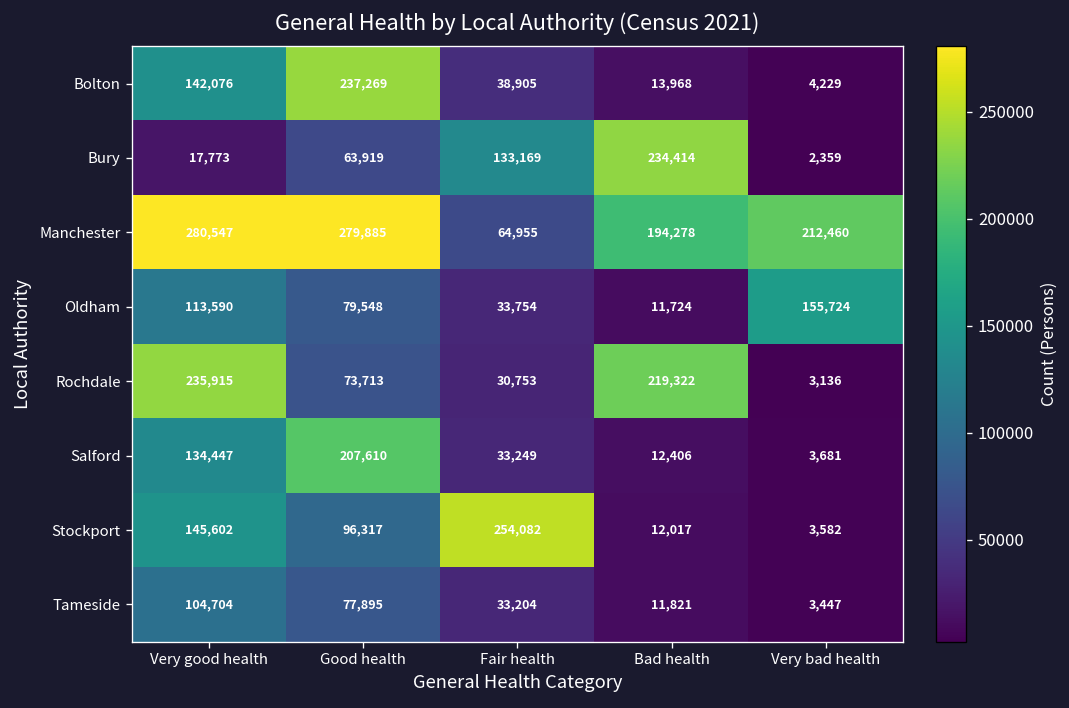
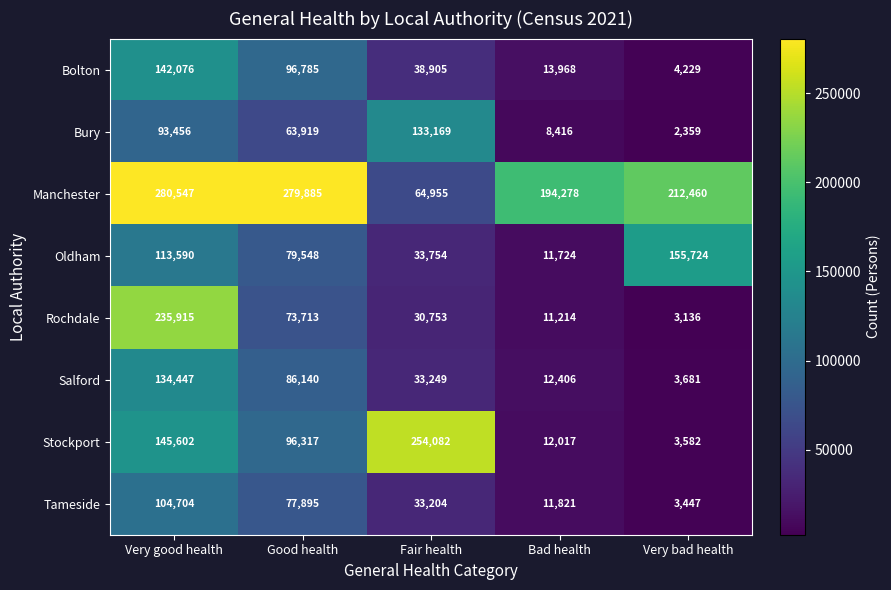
Bolton, Good health: 237,269 -> 96,785
Bury, Very good health: 17,773 -> 93,456
Bury, Bad health: 234,414 -> 8,416
Rochdale, Bad health: 219,322 -> 11,214
Salford, Good health: 207,610 -> 86,140
